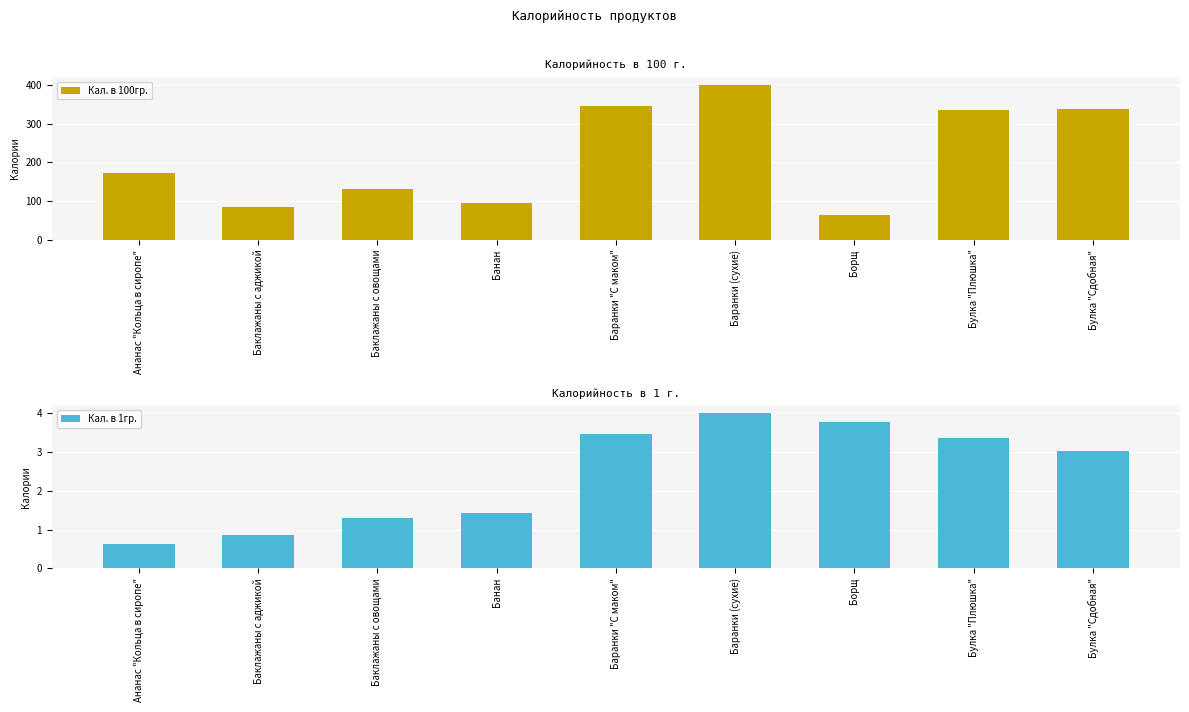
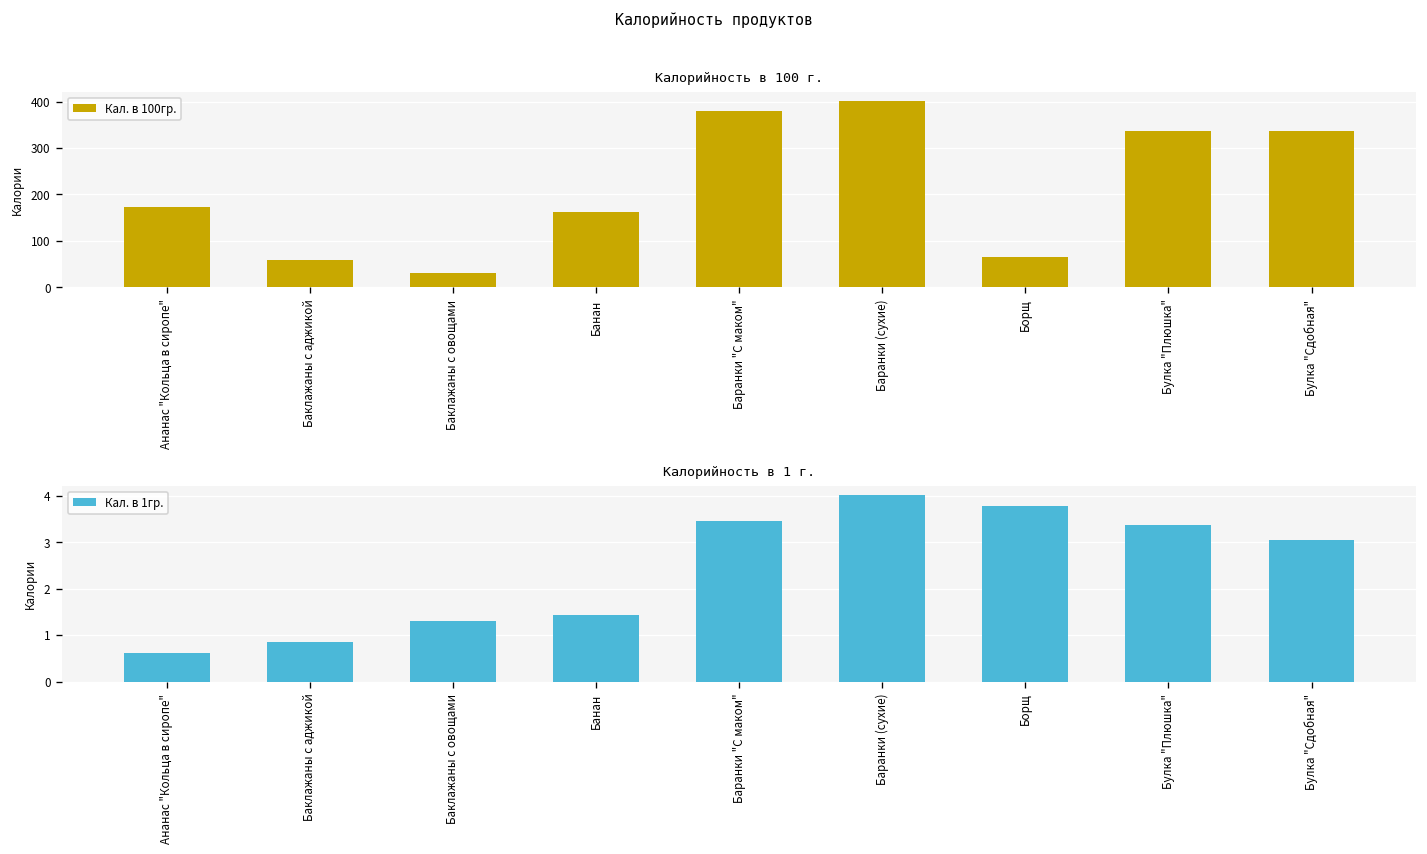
Калорийность в 100 г., Баклажаны с аджикой: 90 -> 60
Калорийность в 100 г., Баклажаны с овощами: 130 -> 30
Калорийность в 100 г., Банан: 100 -> 160
Калорийность в 100 г., Баранки "С маком": 350 -> 380
